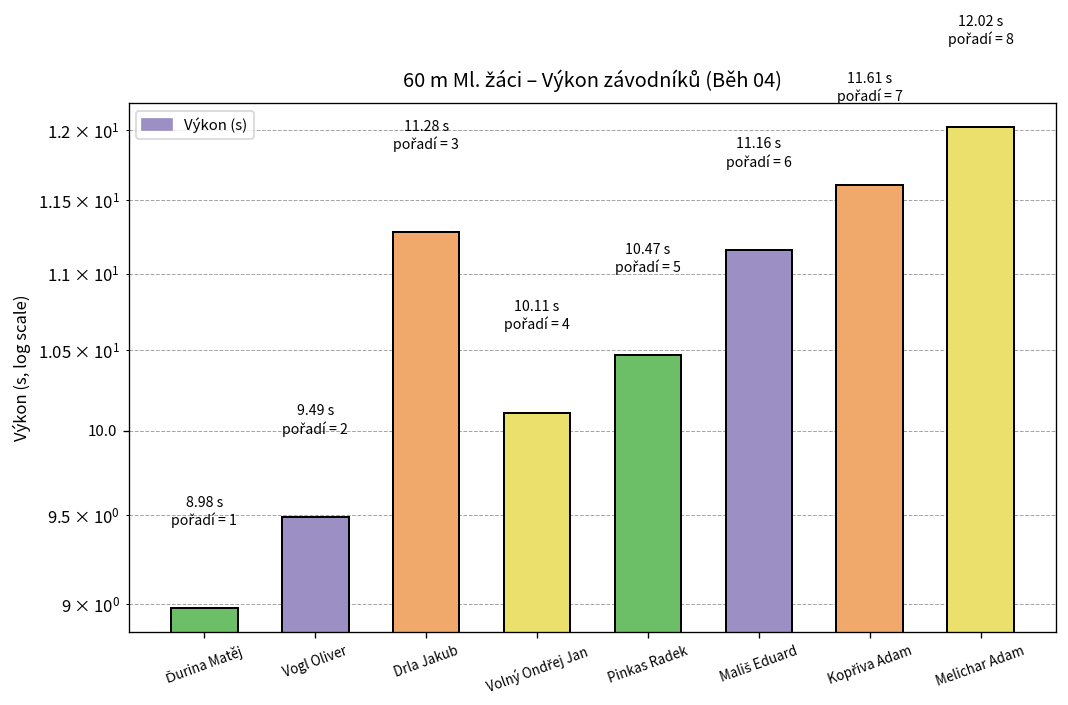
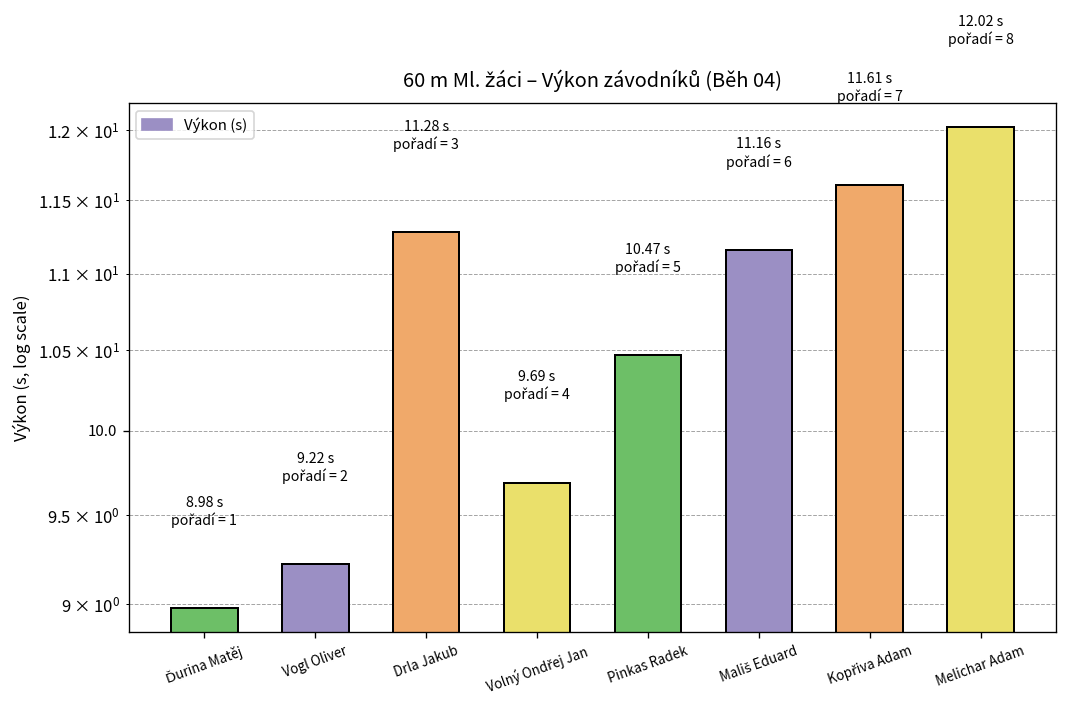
Vogl Oliver: 9.49 -> 9.22
Volný Ondřej Jan: 10.11 -> 9.69
